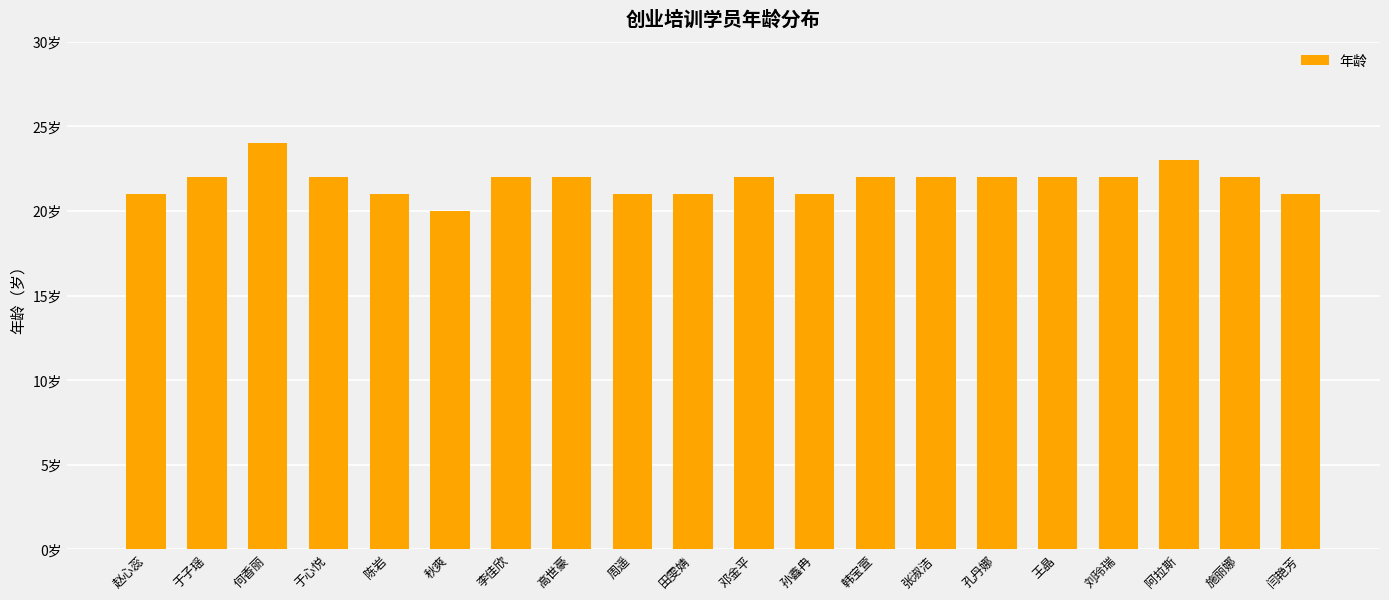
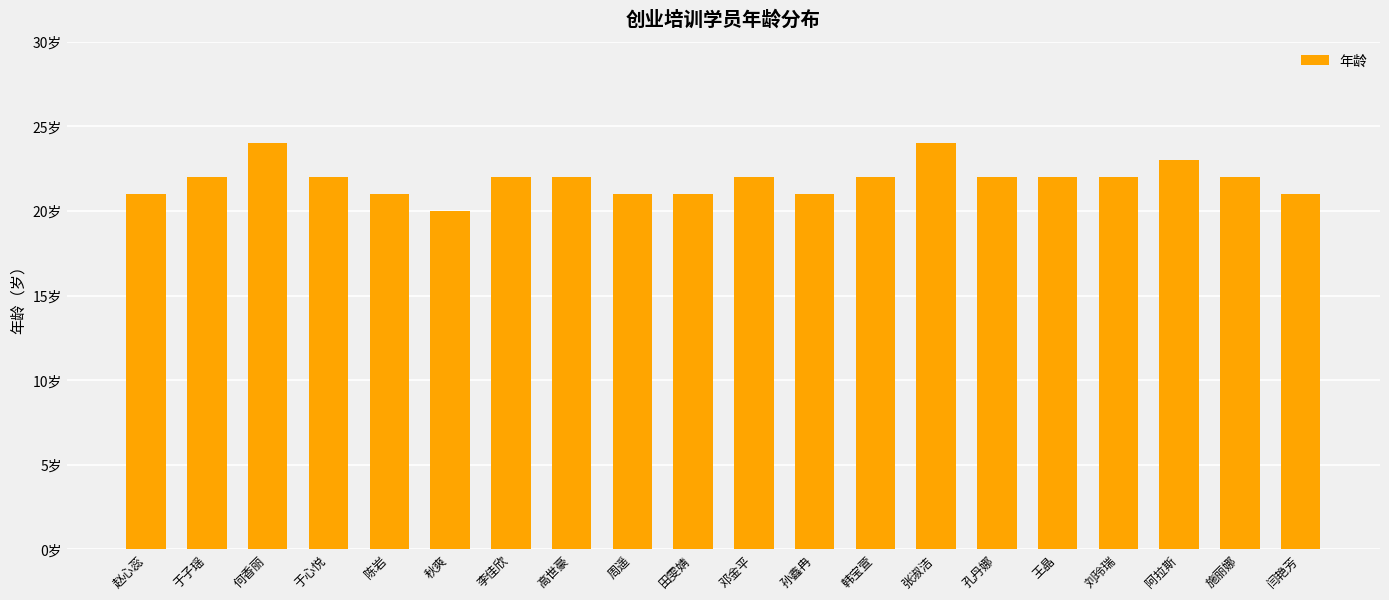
张淑洁: 22岁 -> 24岁
